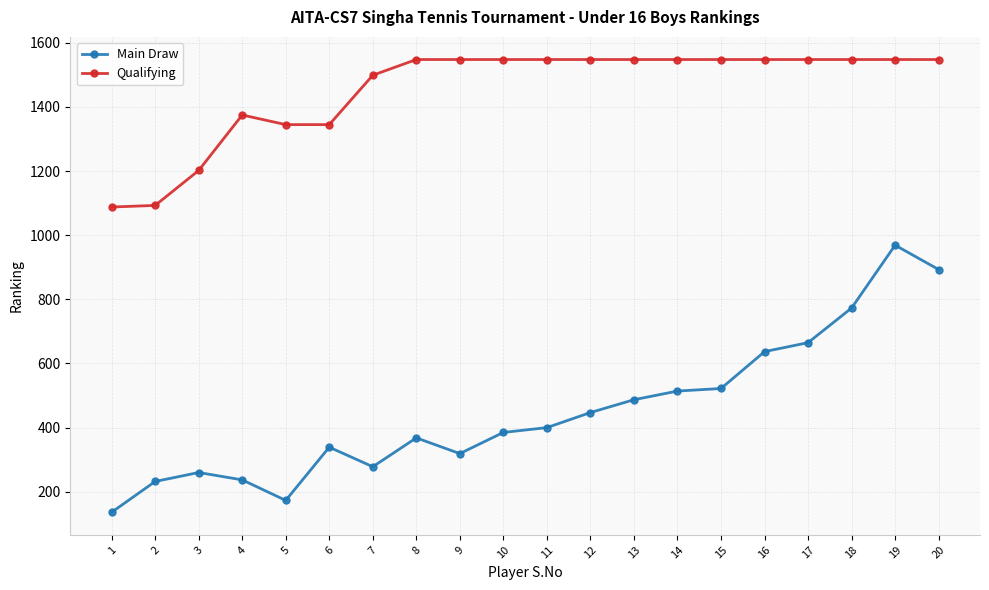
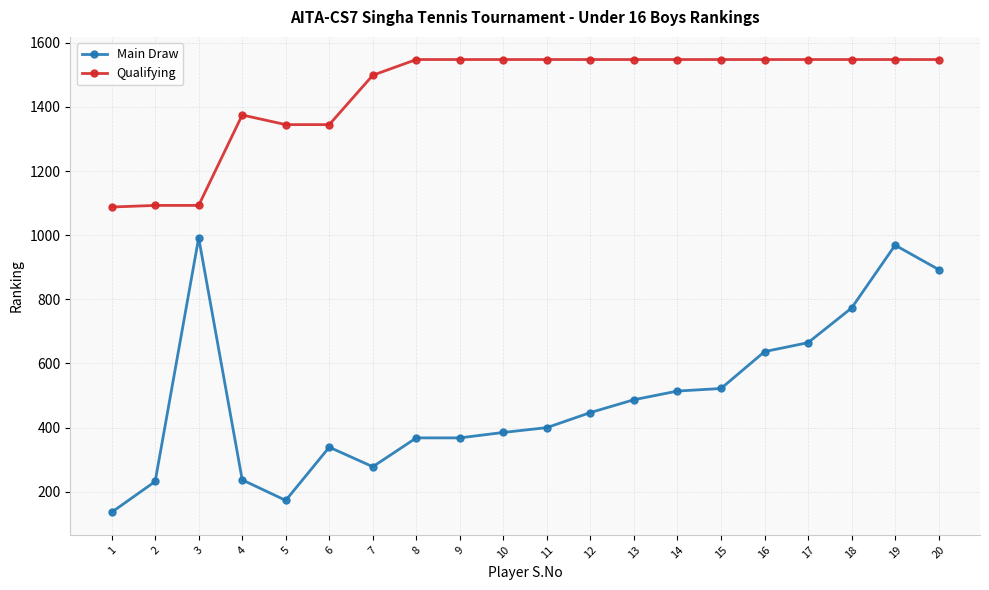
Main Draw, 3: 260 -> 990
Qualifying, 3: 1200 -> 1090
Main Draw, 9: 320 -> 370
